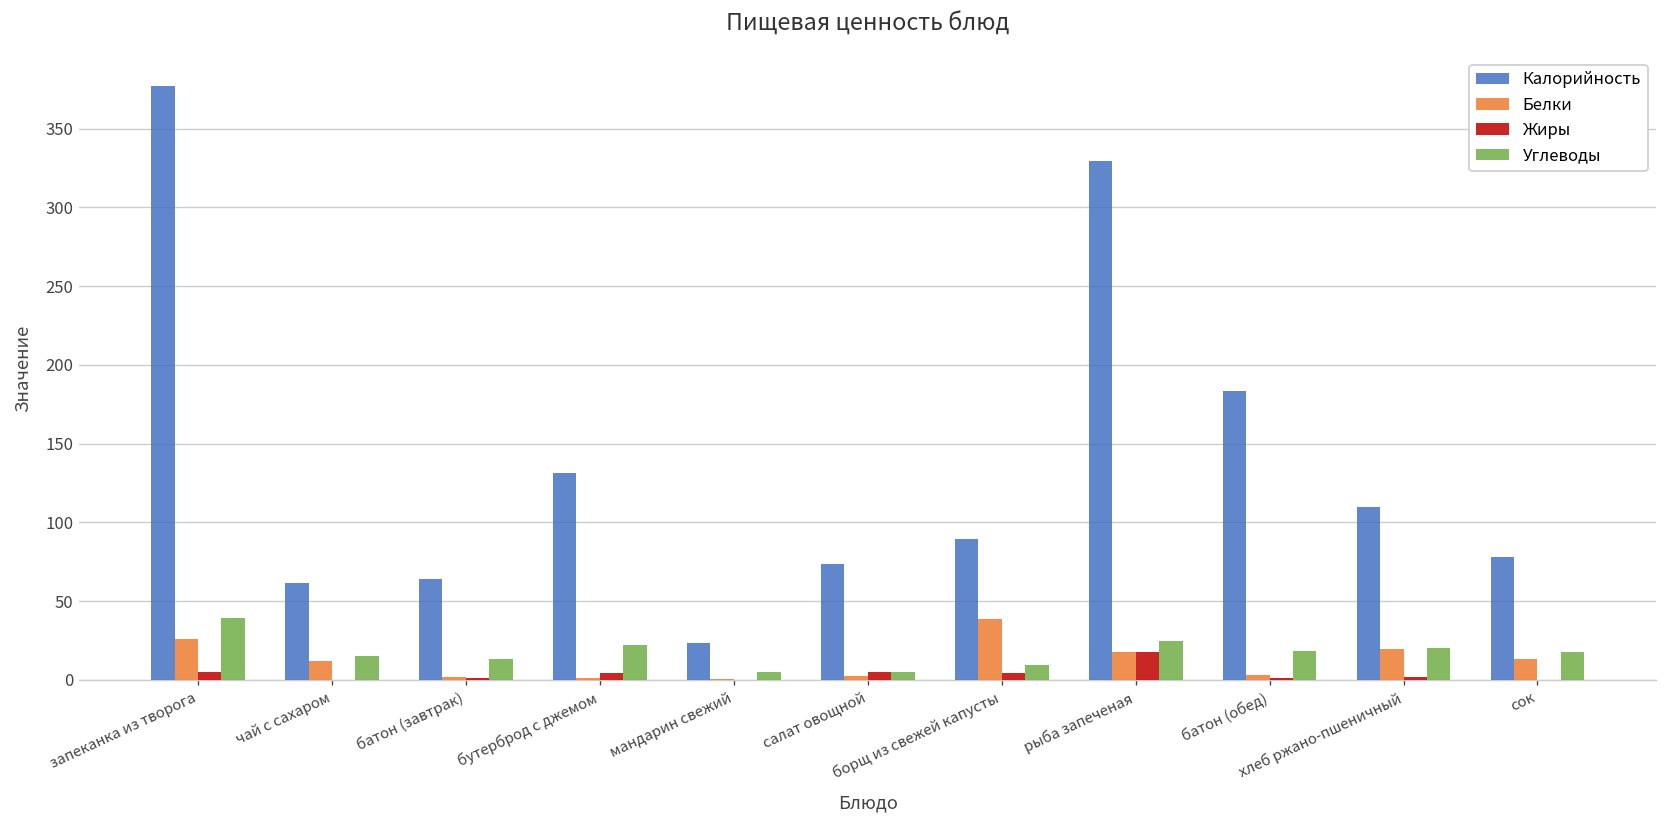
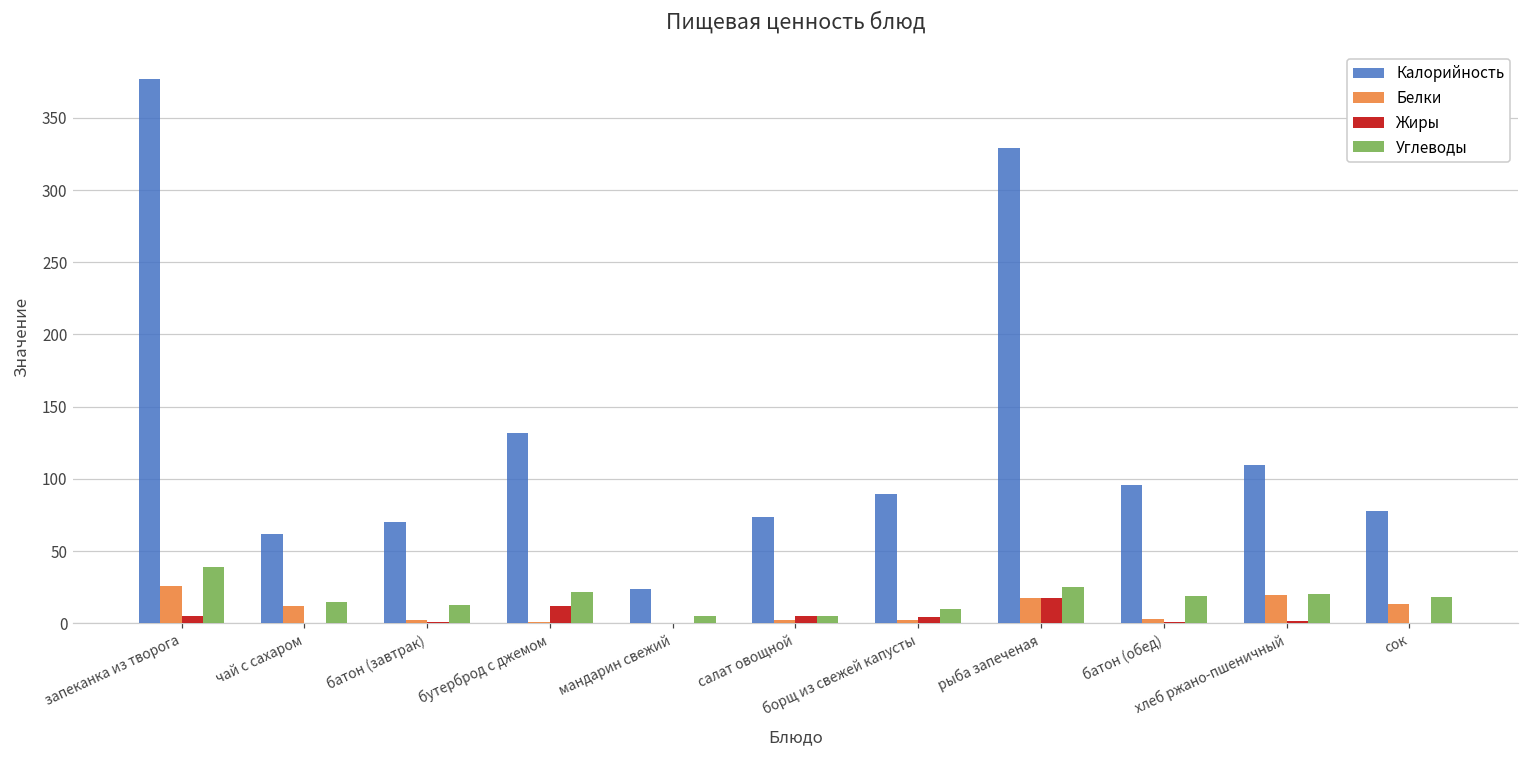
Калорийность, батон (завтрак): 64 -> 70
Жиры, бутерброд с джемом: 4 -> 12
Белки, борщ из свежей капусты: 39 -> 3
Калорийность, батон (обед): 184 -> 96
